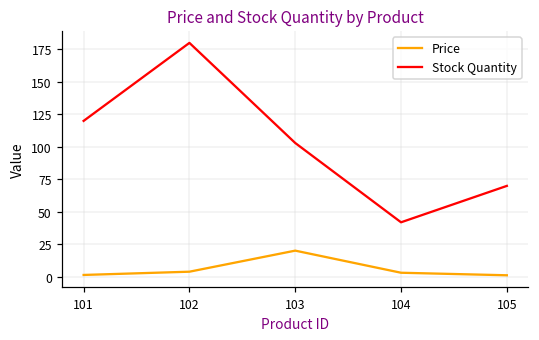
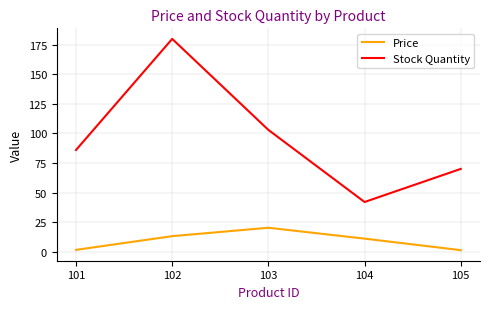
Stock Quantity, 101: 120 -> 86
Price, 102: 4 -> 13
Price, 104: 3 -> 11
